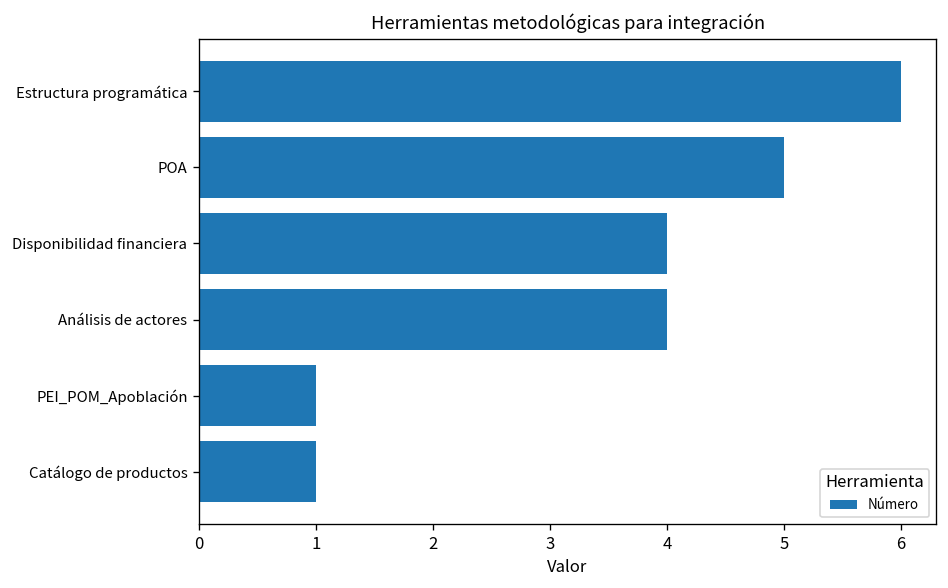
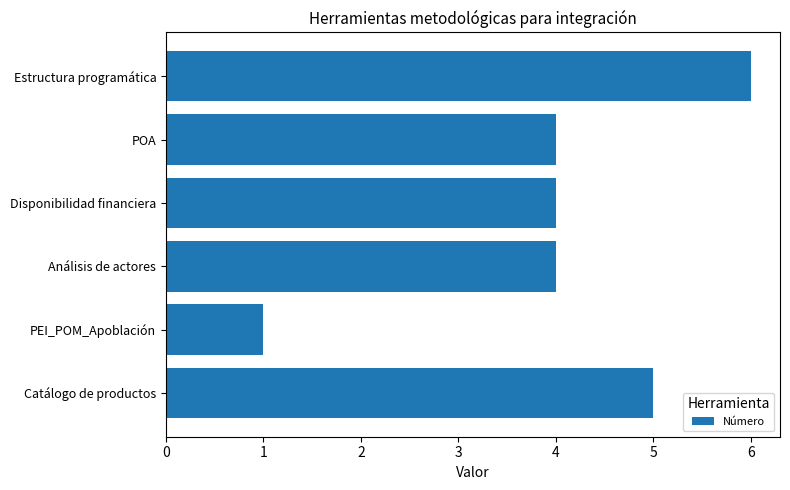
POA: 5 -> 4
Catálogo de productos: 1 -> 5
